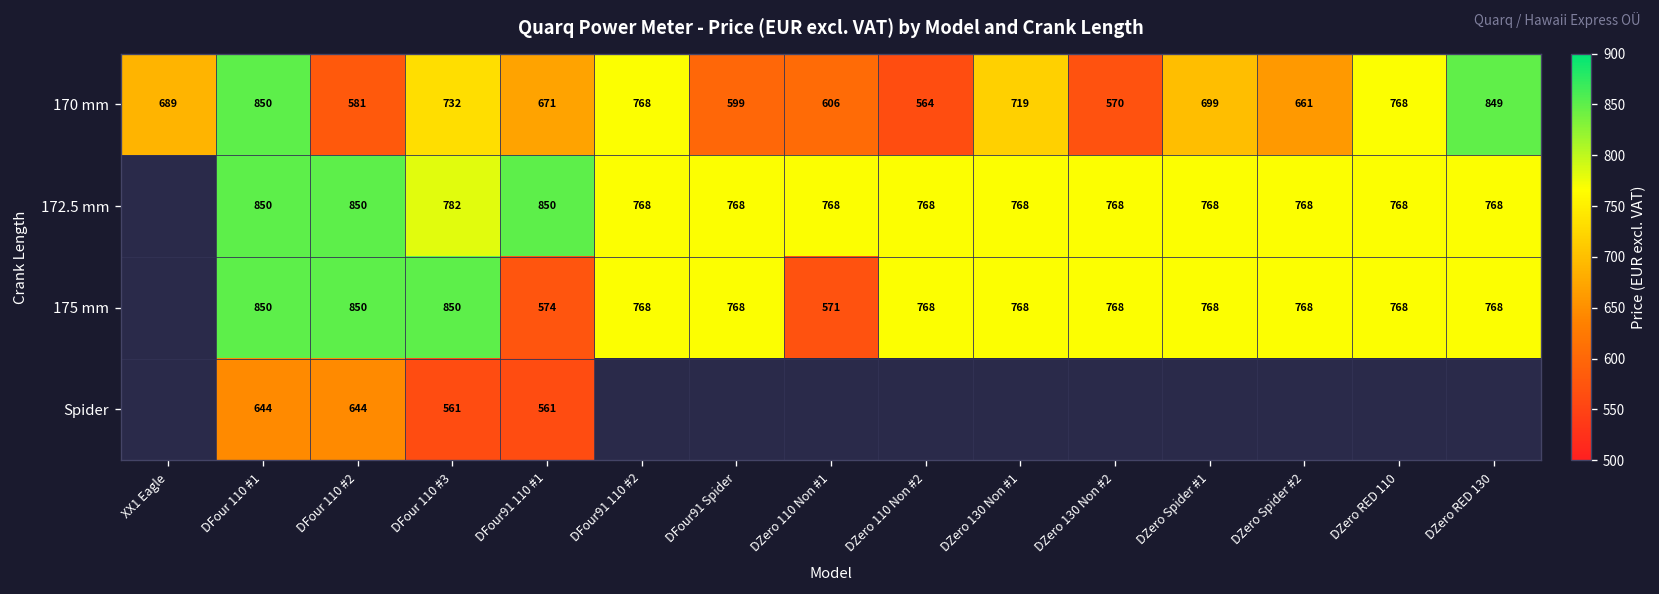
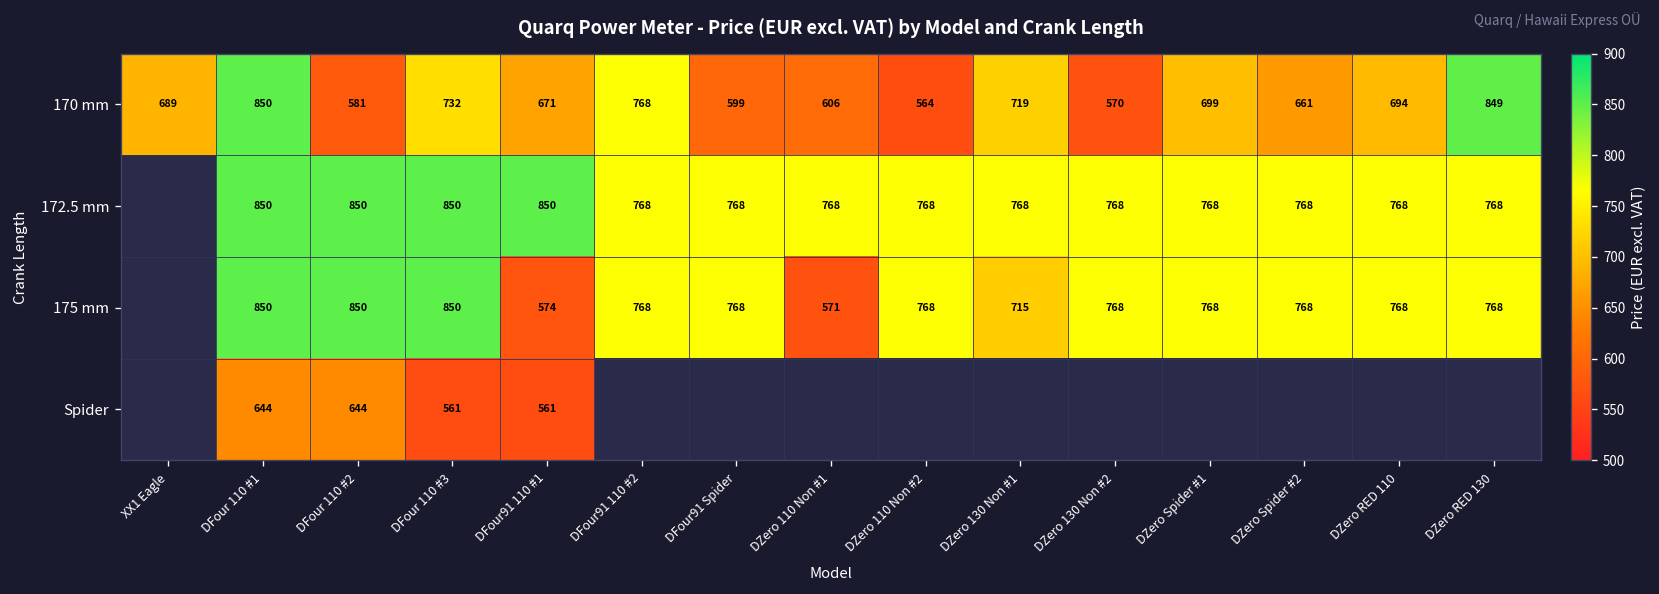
170 mm, DZero RED 110: 768 -> 694
172.5 mm, DFour 110 #3: 782 -> 850
175 mm, DZero 130 Non #1: 768 -> 715
